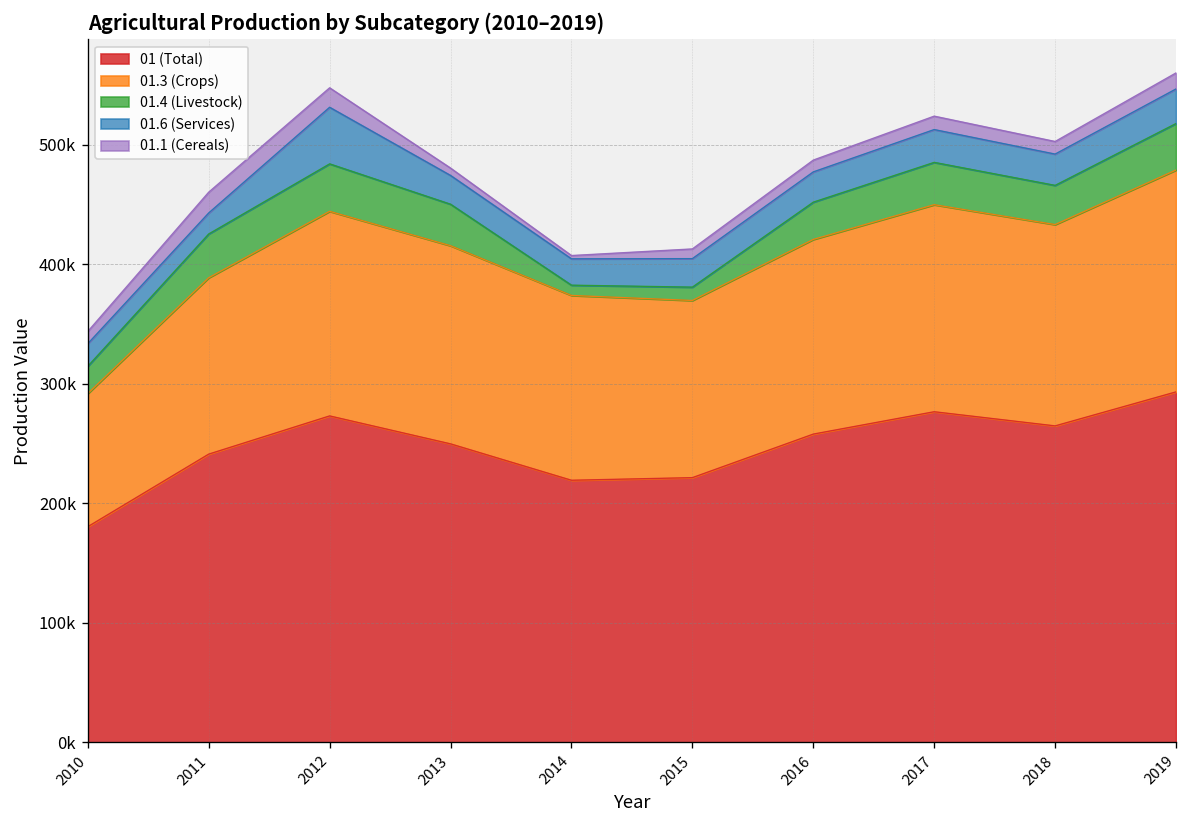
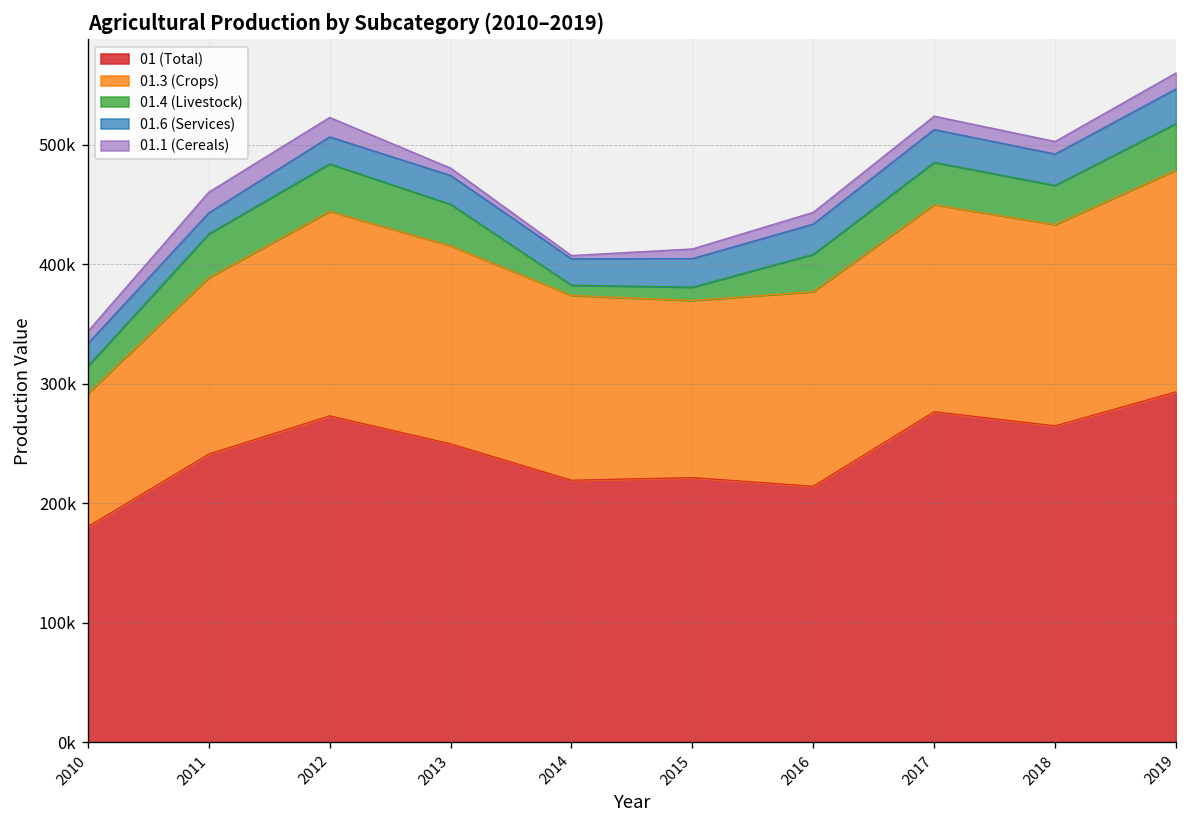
01.6 (Services), 2012: 50000 -> 20000
01 (Total), 2016: 260000 -> 210000
